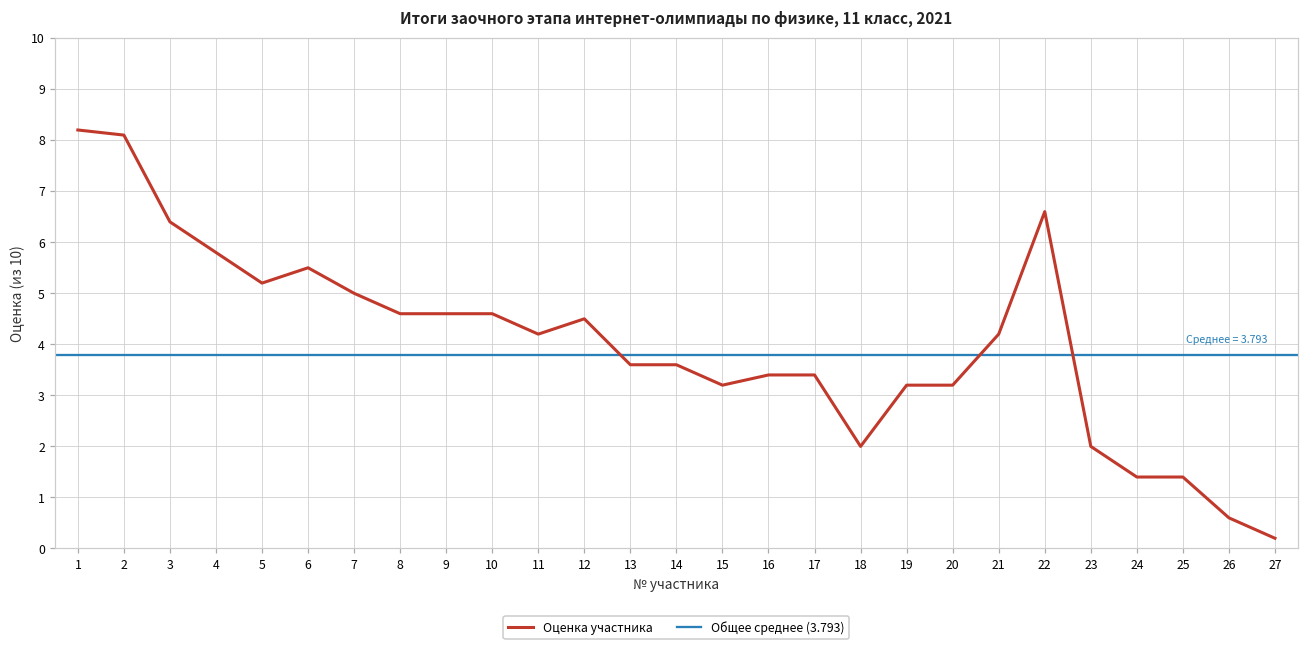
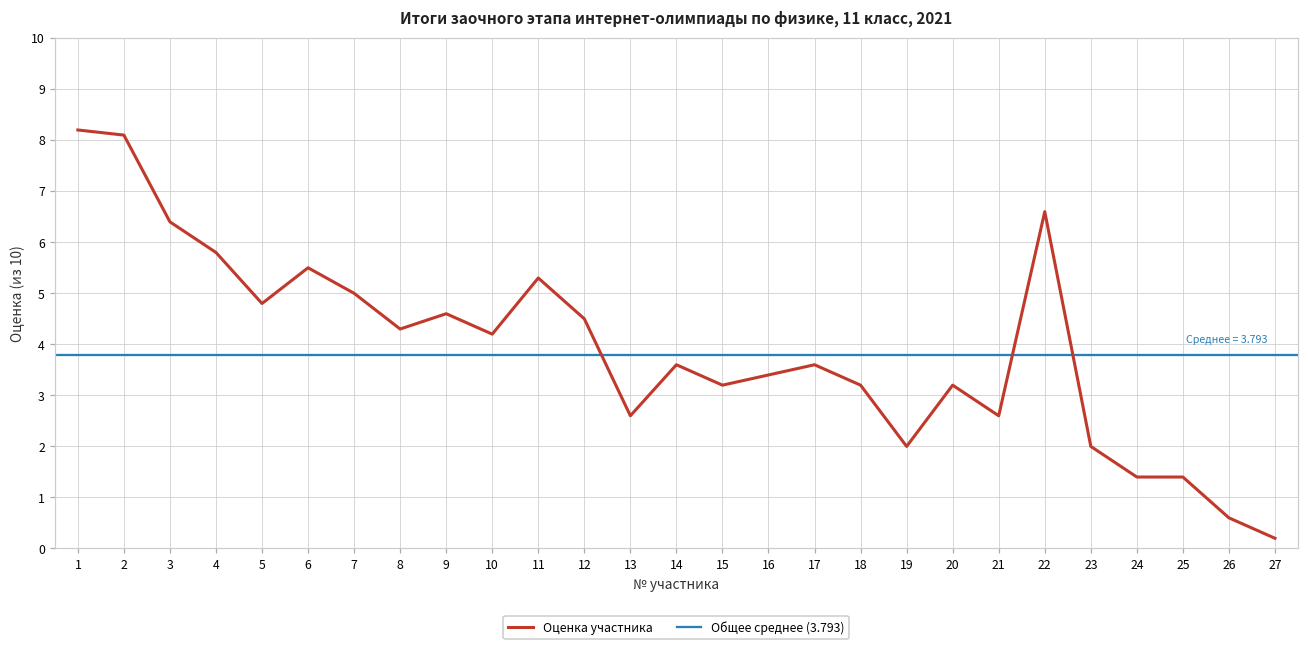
5: 5.2 -> 4.8
8: 4.6 -> 4.3
10: 4.6 -> 4.2
11: 4.2 -> 5.3
13: 3.6 -> 2.6
17: 3.4 -> 3.6
18: 2.0 -> 3.2
19: 3.2 -> 2.0
21: 4.2 -> 2.6
